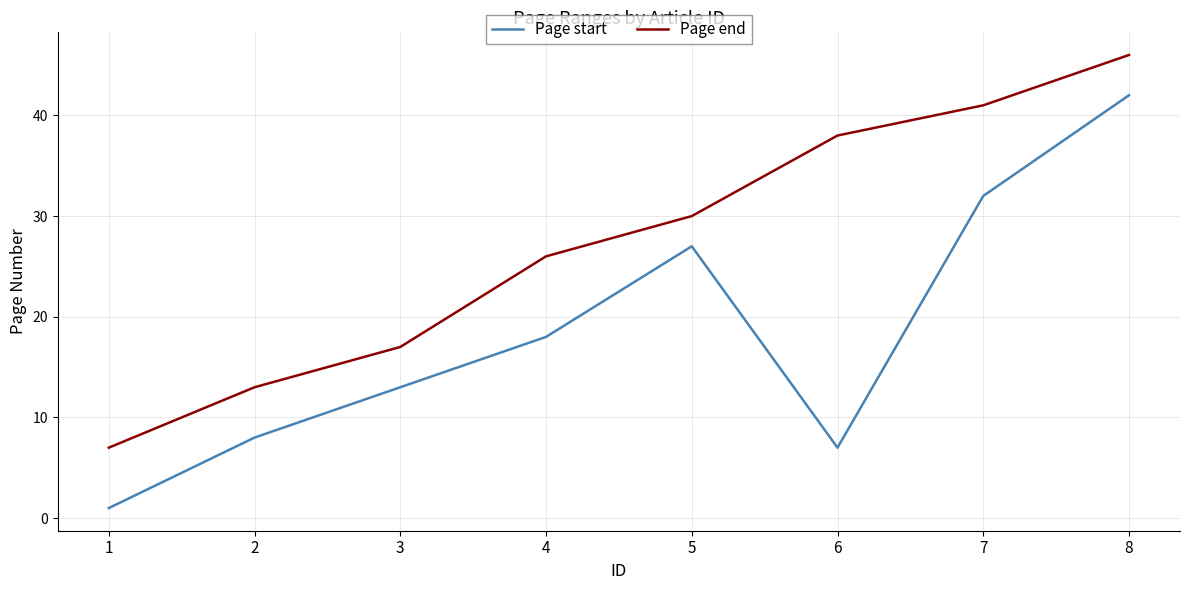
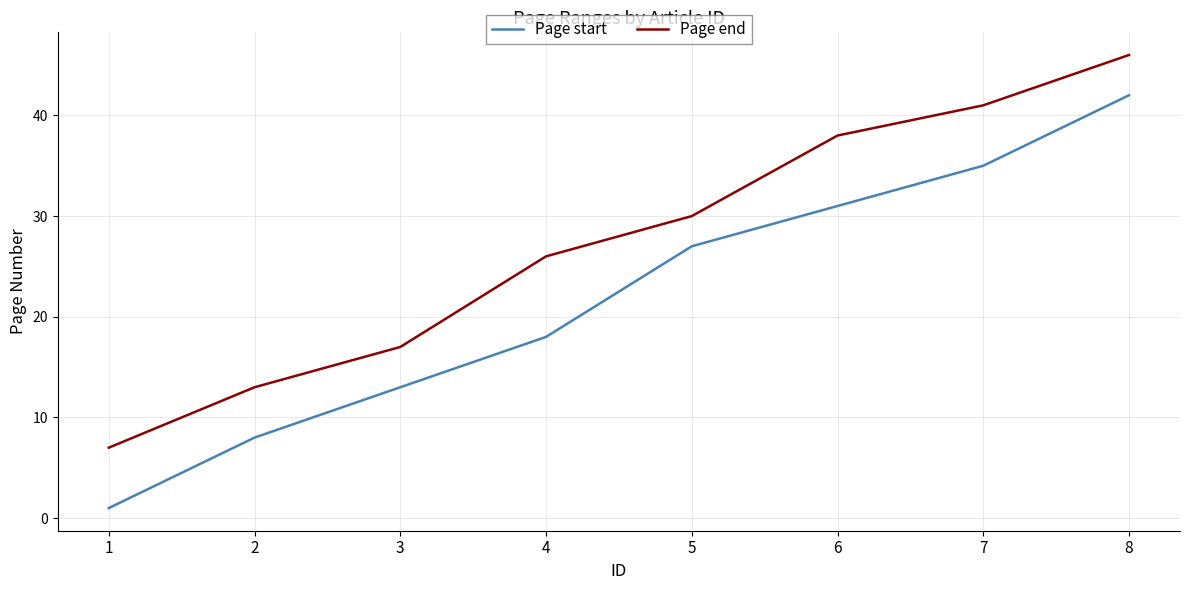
Page start, 6: 7 -> 31
Page start, 7: 32 -> 35
